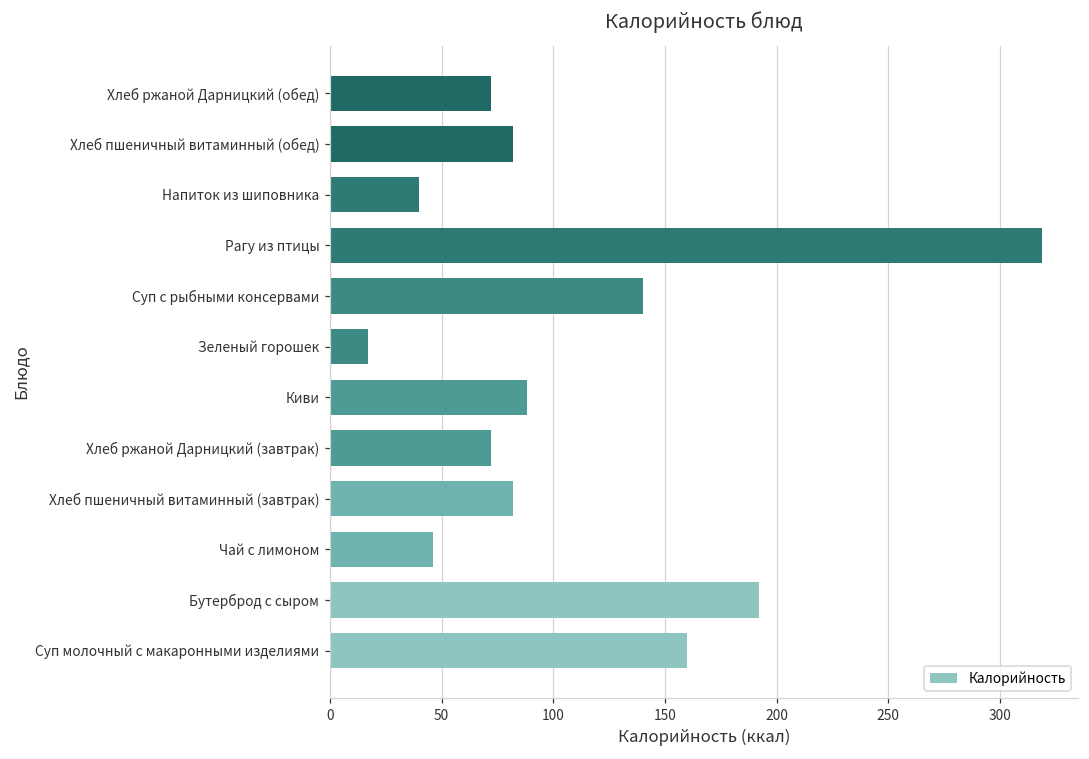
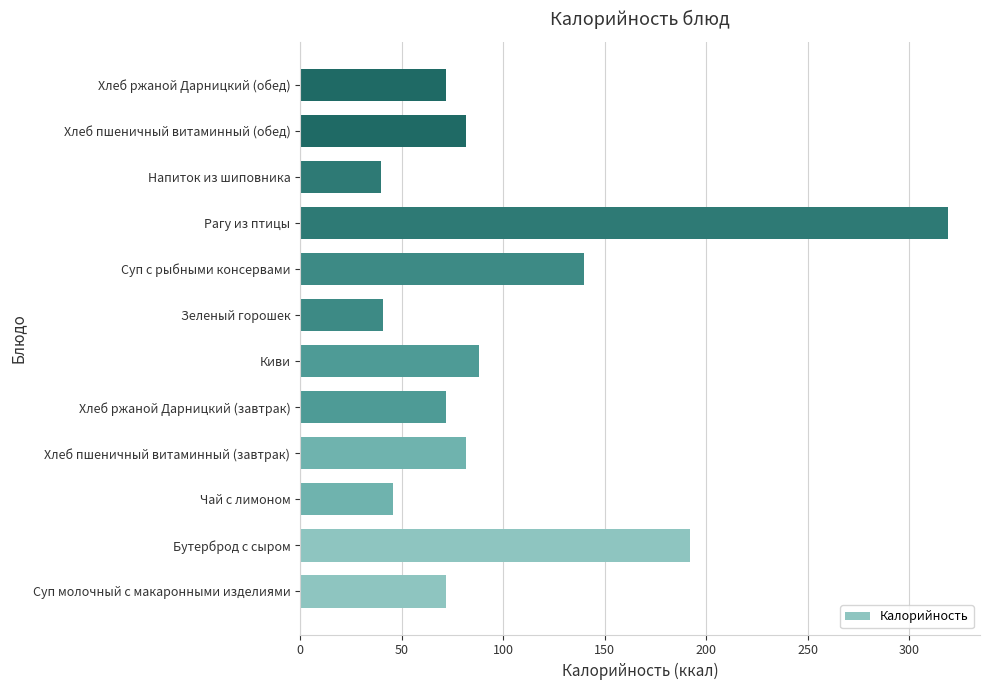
Зеленый горошек: 17 -> 41
Суп молочный с макаронными изделиями: 160 -> 72
